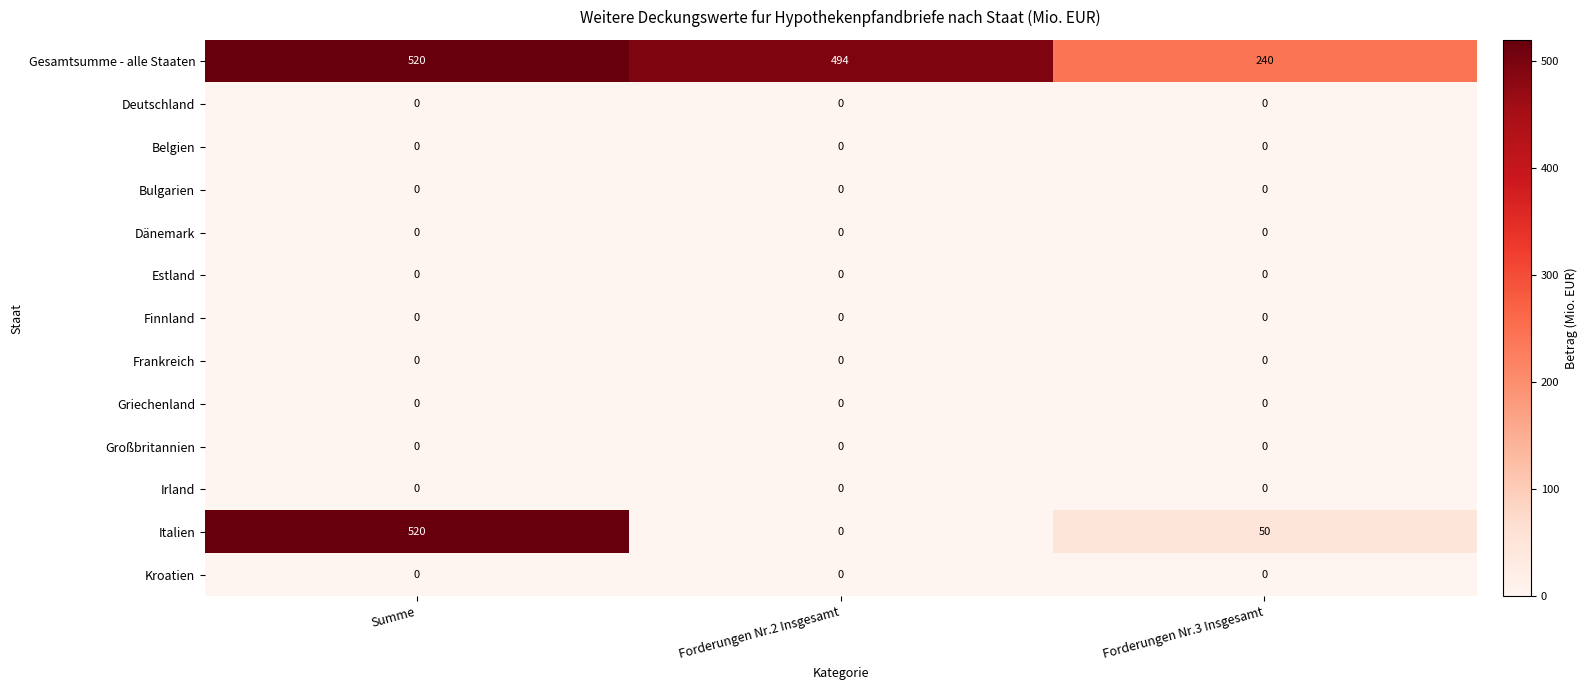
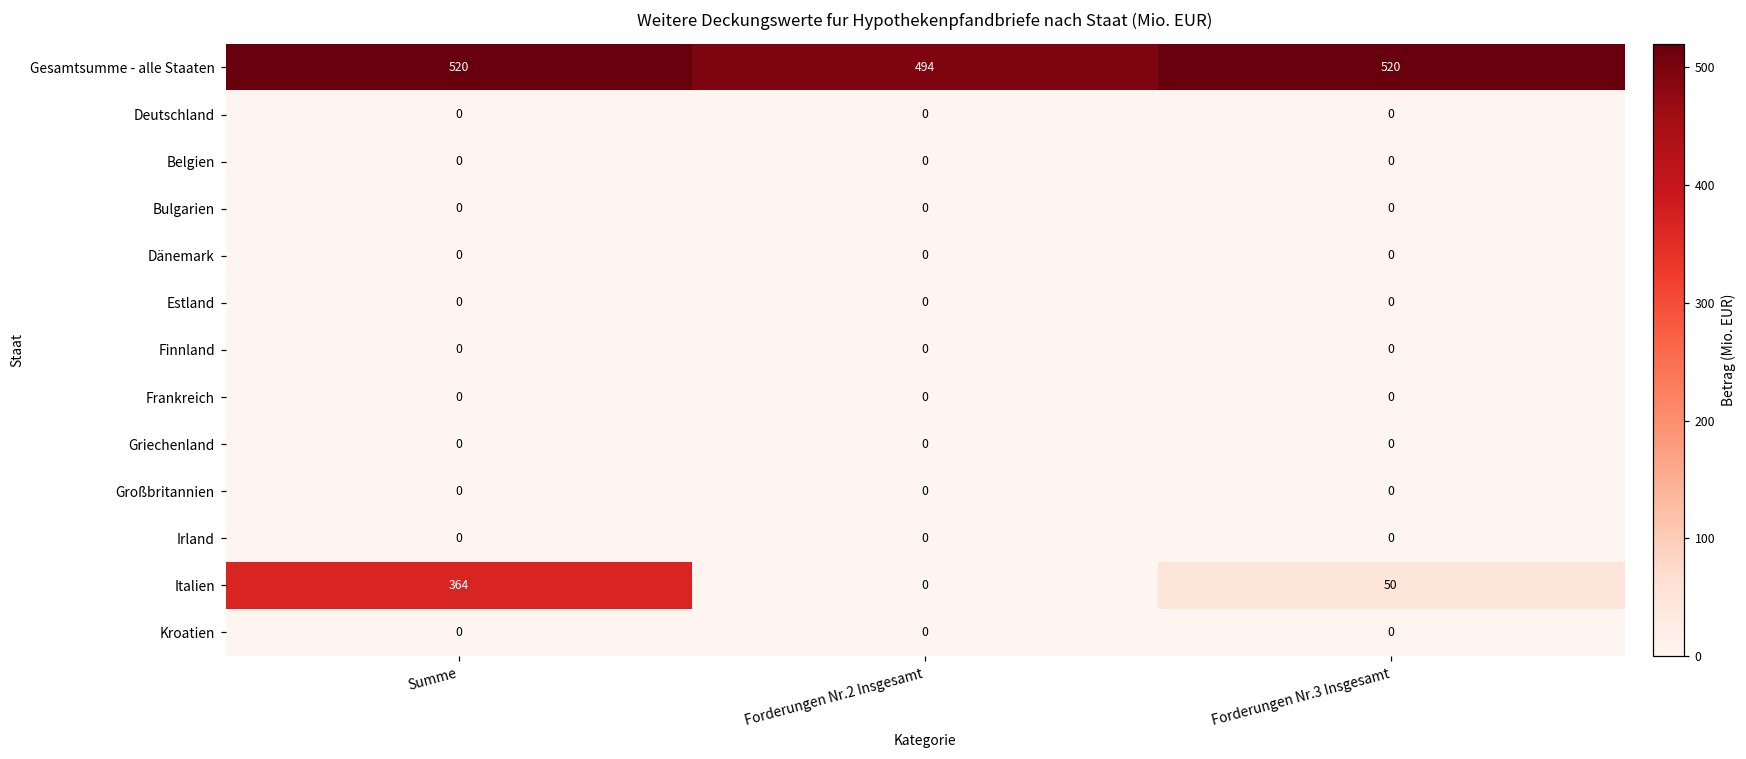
Gesamtsumme - alle Staaten, Forderungen Nr.3 Insgesamt: 240 -> 520
Italien, Summe: 520 -> 364
